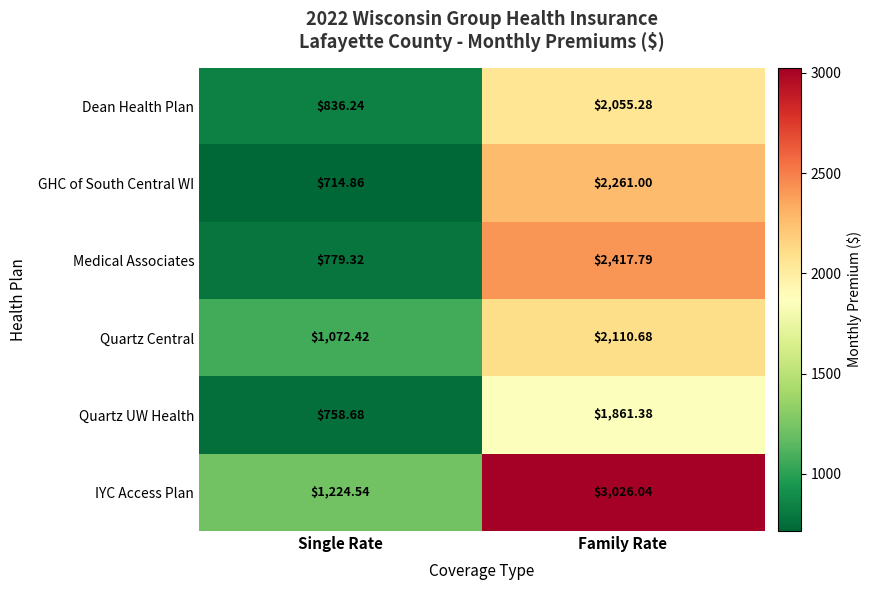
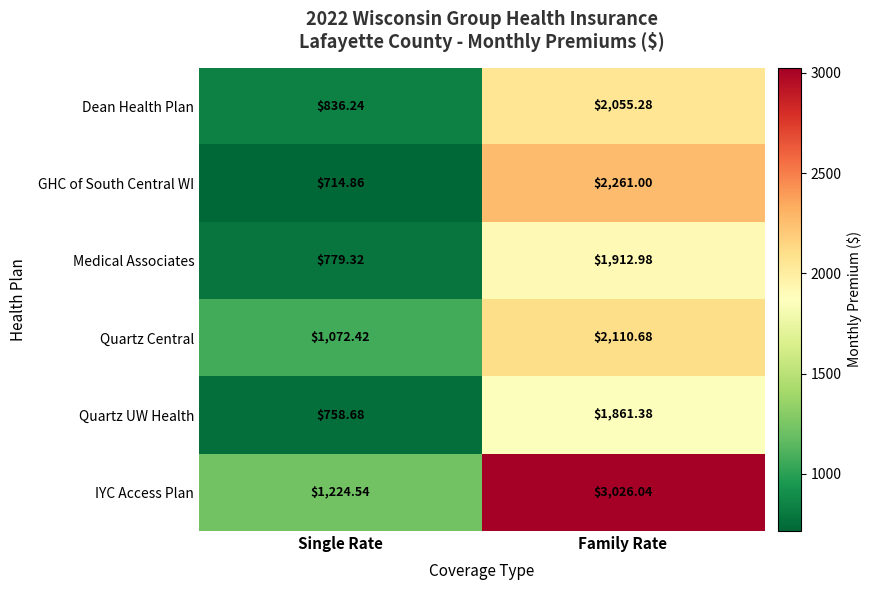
Medical Associates, Family Rate: $2,417.79 -> $1,912.98
